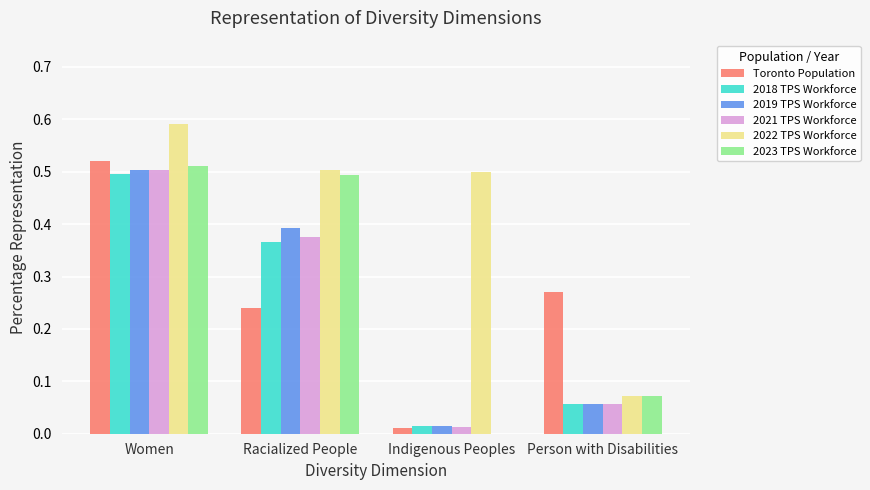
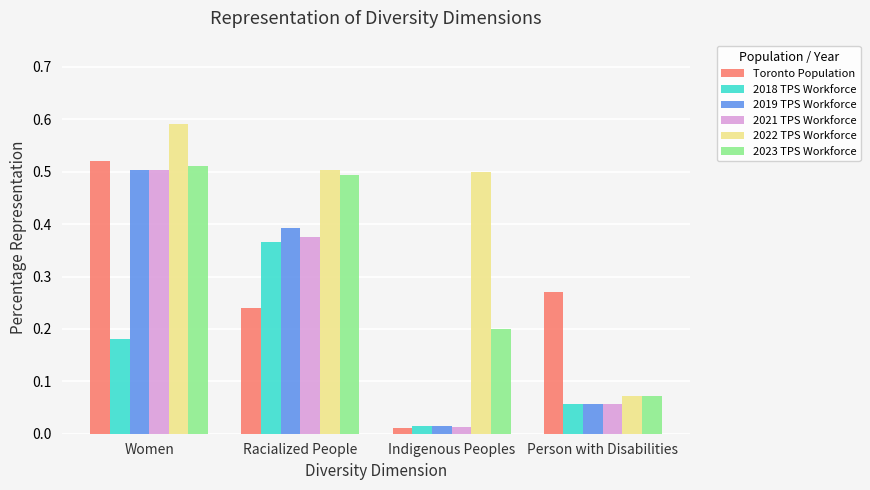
2018 TPS Workforce, Women: 0.50 -> 0.18
2023 TPS Workforce, Indigenous Peoples: 0.0 -> 0.2
